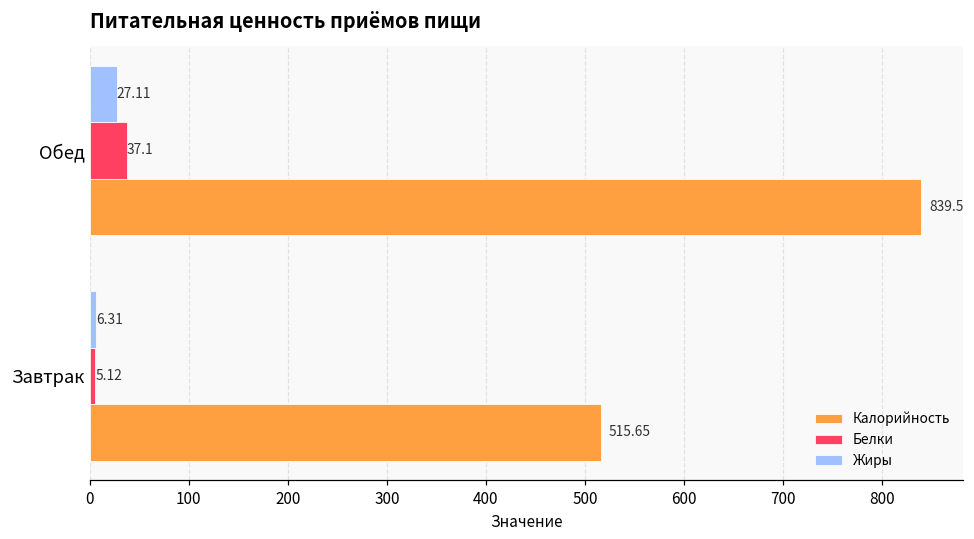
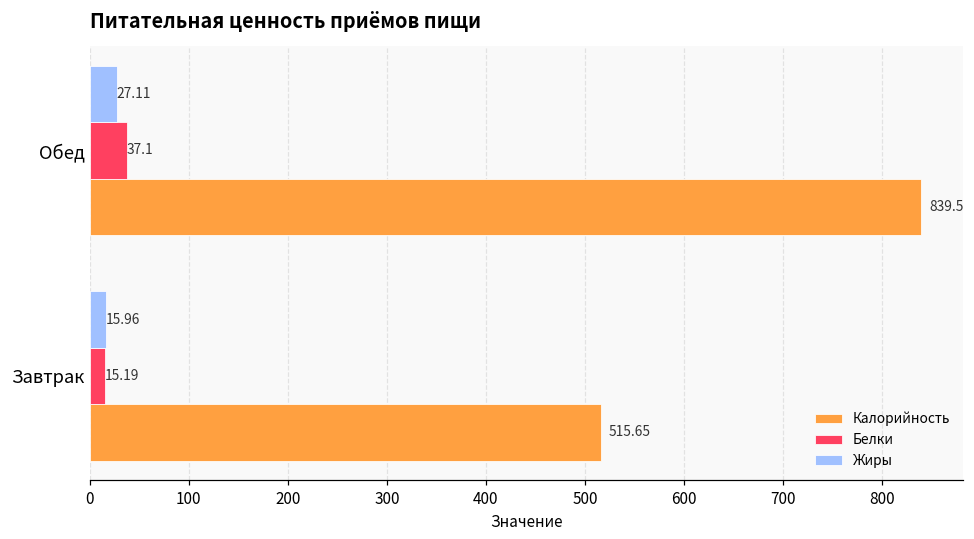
Жиры, Завтрак: 6.31 -> 15.96
Белки, Завтрак: 5.12 -> 15.19
